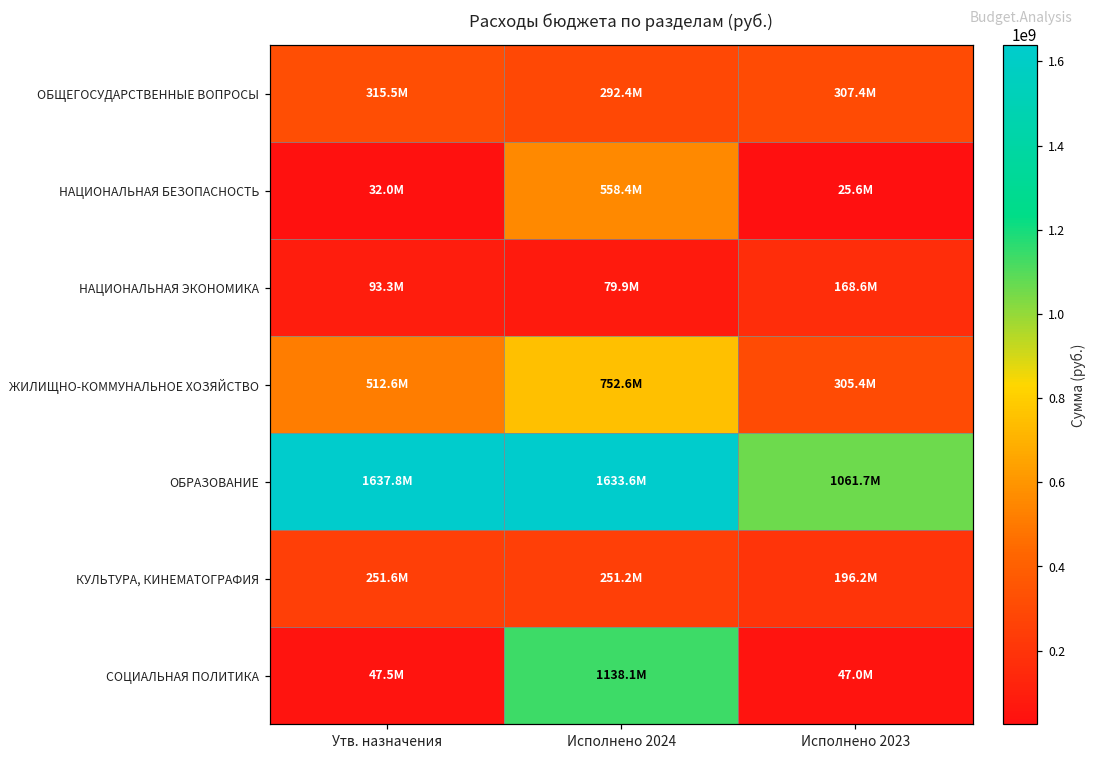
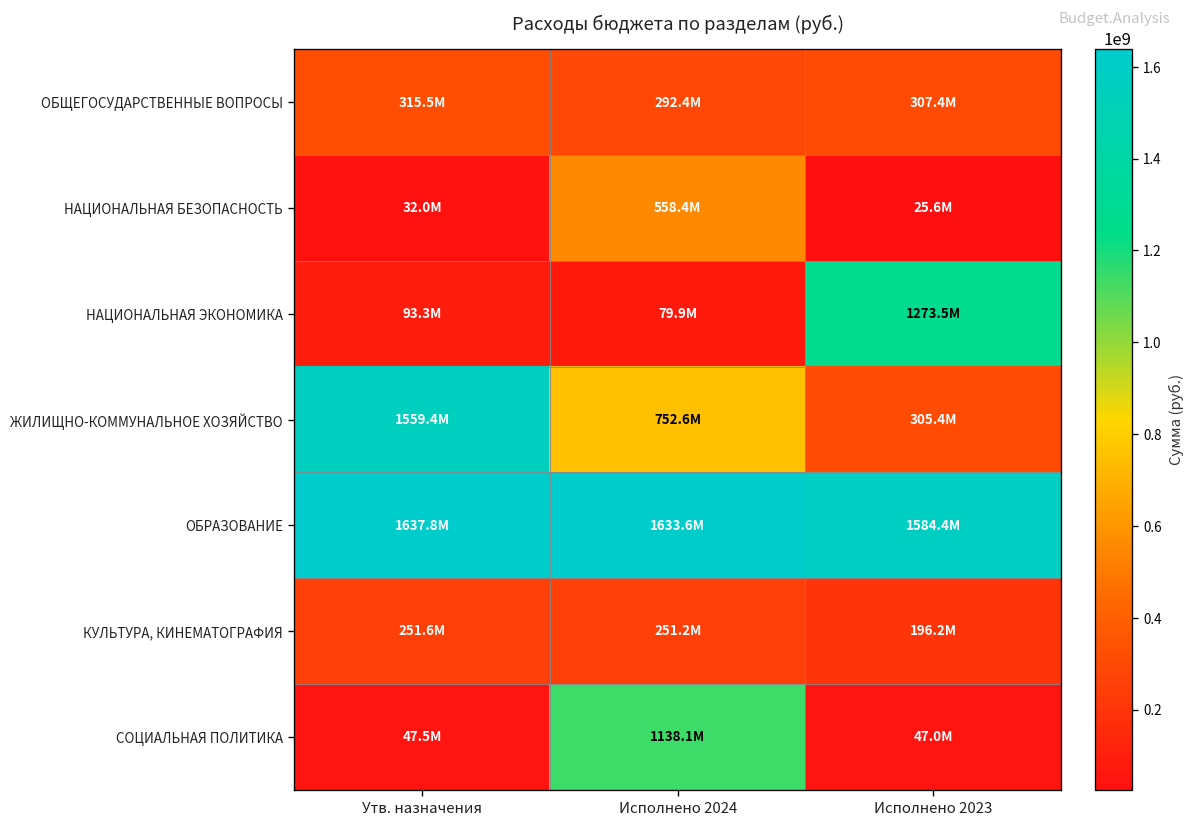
НАЦИОНАЛЬНАЯ ЭКОНОМИКА, Исполнено 2023: 168.6M -> 1273.5M
ЖИЛИЩНО-КОММУНАЛЬНОЕ ХОЗЯЙСТВО, Утв. назначения: 512.6M -> 1559.4M
ОБРАЗОВАНИЕ, Исполнено 2023: 1061.7M -> 1584.4M
